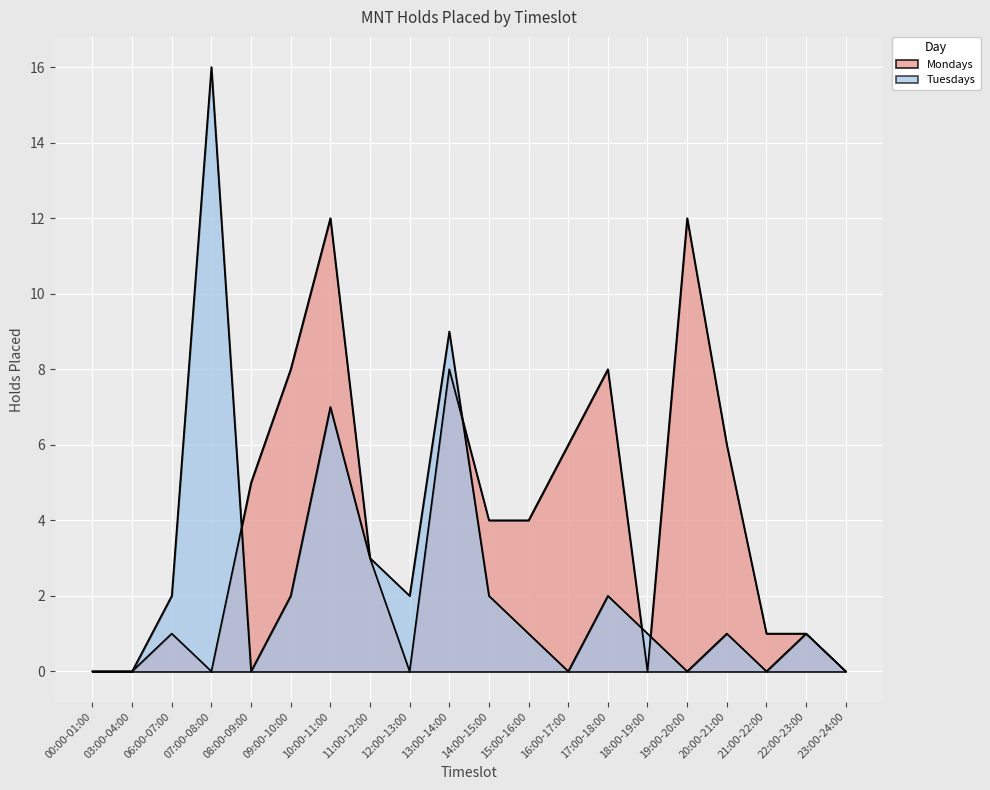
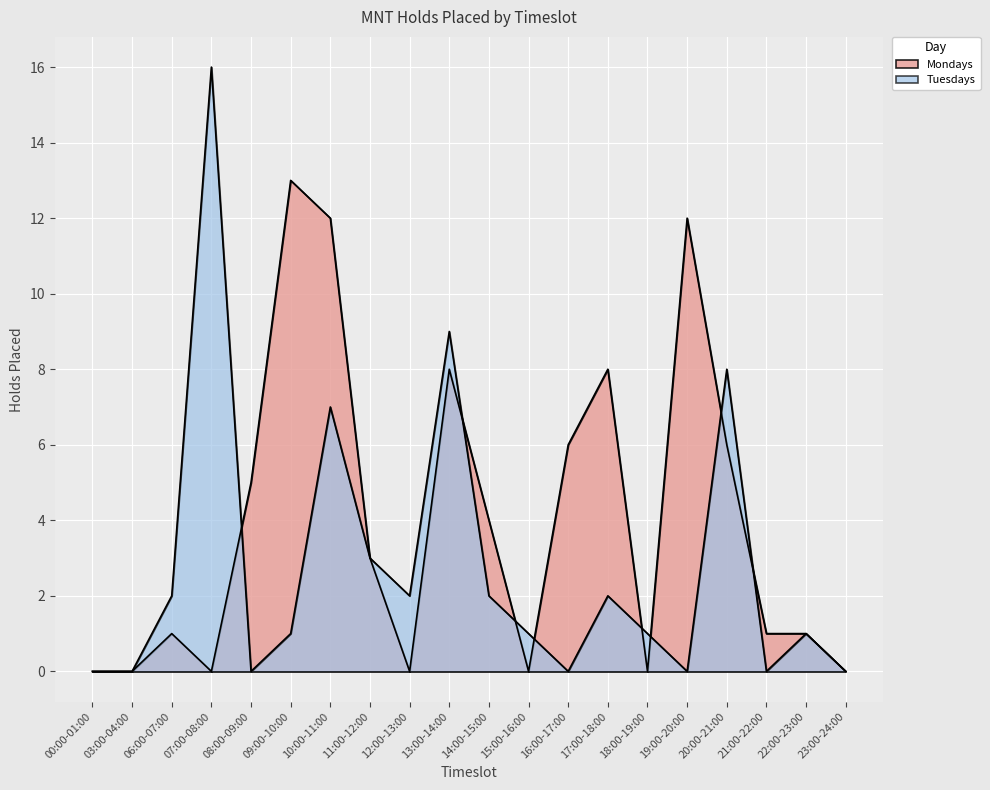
Mondays, 09:00-10:00: 8 -> 13
Tuesdays, 09:00-10:00: 2 -> 1
Mondays, 15:00-16:00: 4 -> 0
Tuesdays, 20:00-21:00: 1 -> 8
